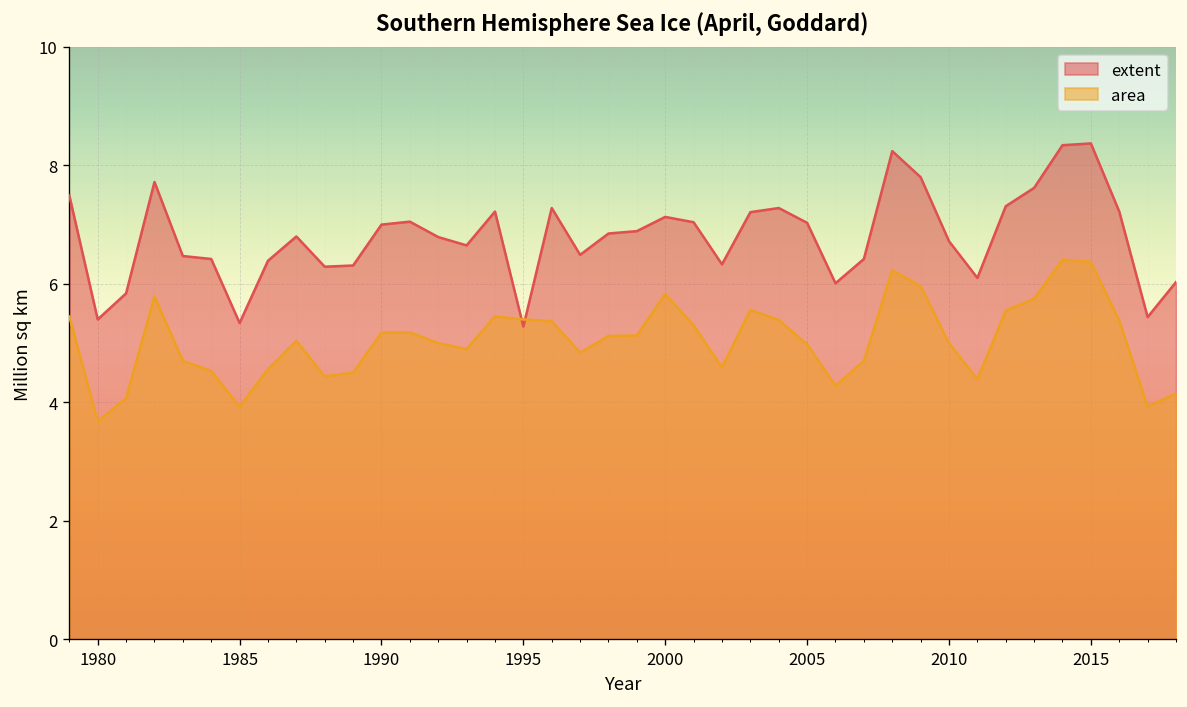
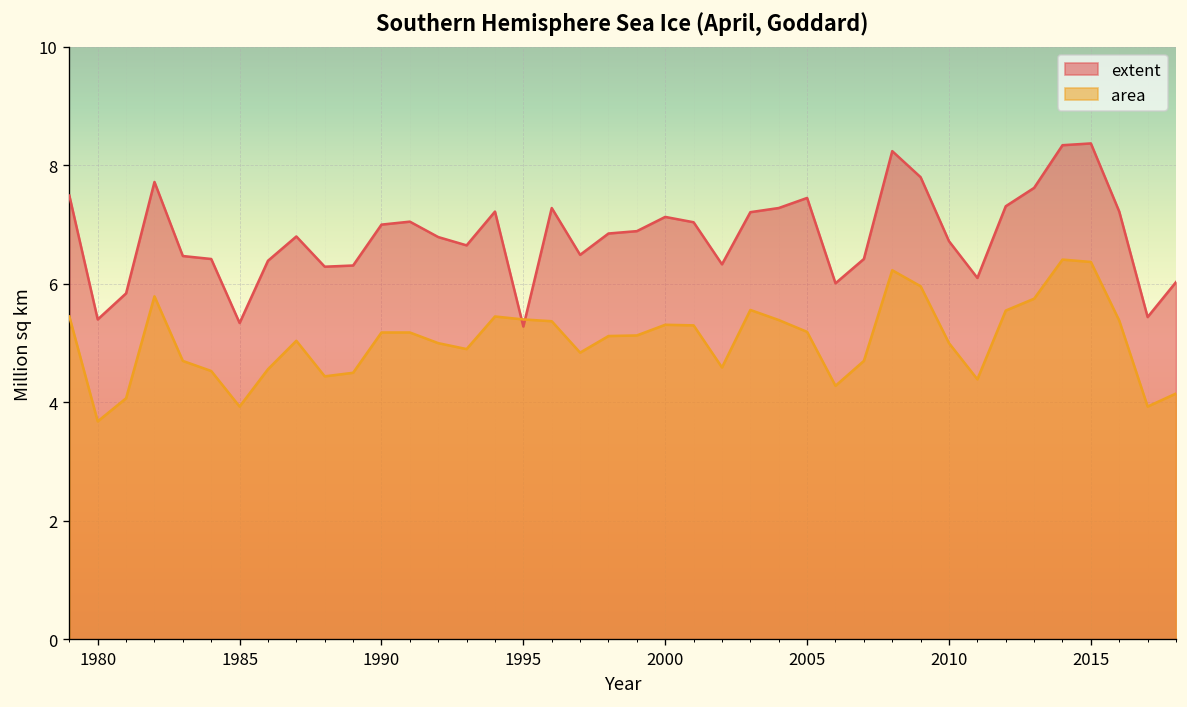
area, 2000: 5.8 -> 5.3
extent, 2005: 7.0 -> 7.5
area, 2005: 5.0 -> 5.2
